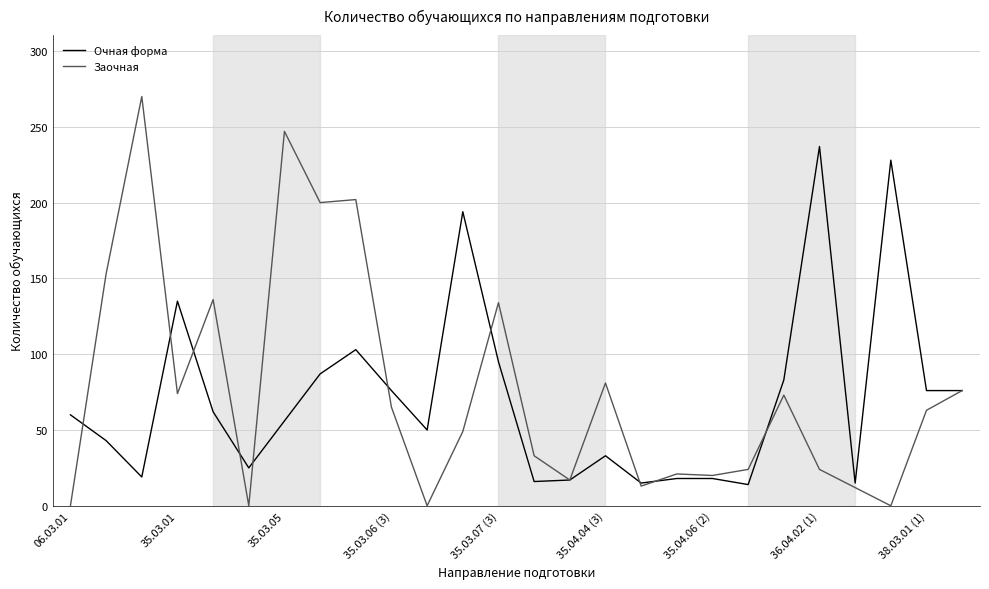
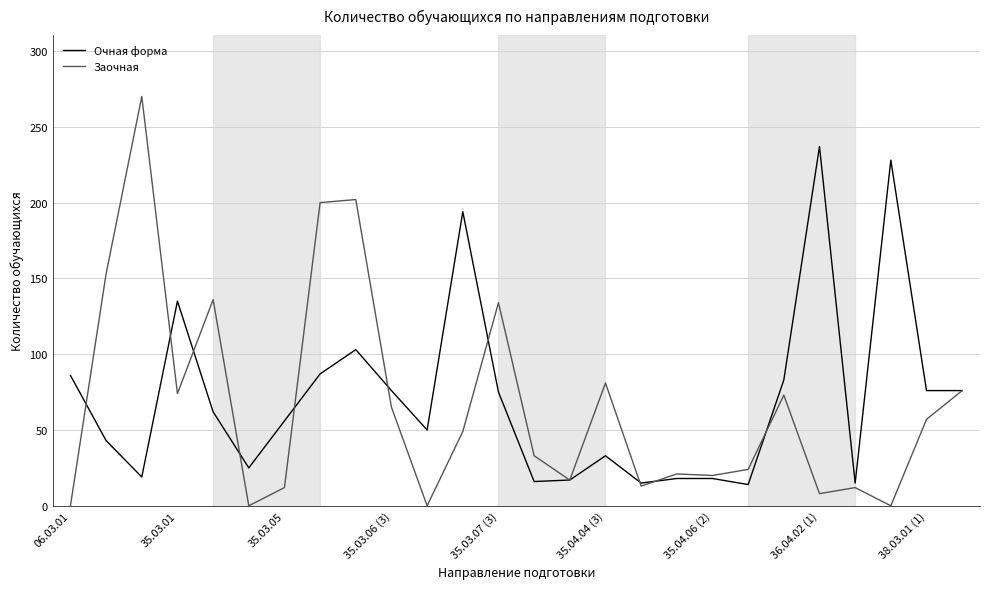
Очная форма, 06.03.01: 60 -> 86
Заочная, 35.03.05: 247 -> 12
Очная форма, 35.03.07 (3): 95 -> 75
Заочная, 36.04.02 (1): 24 -> 8
Заочная, 38.03.01 (1): 63 -> 57
